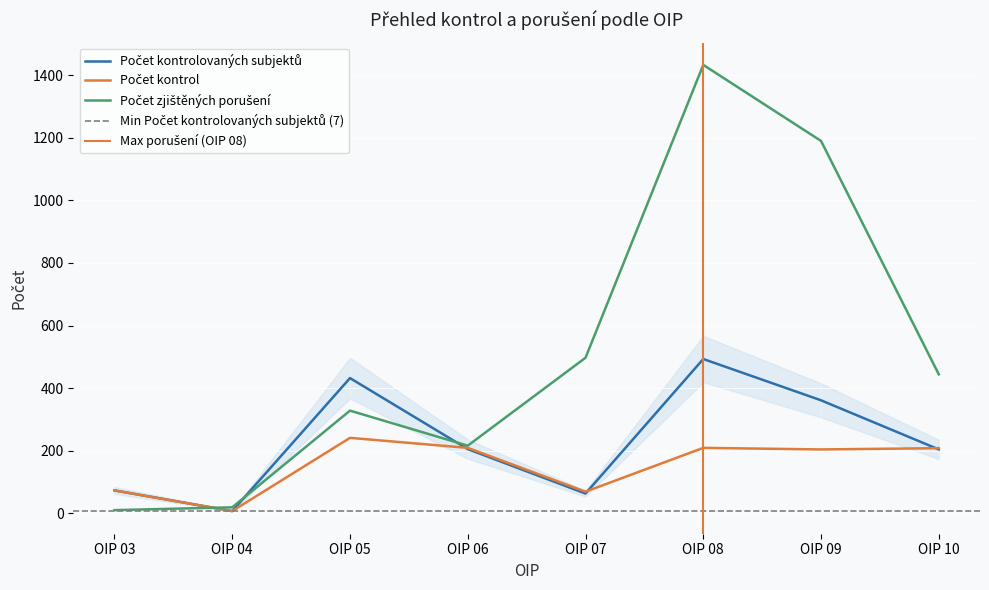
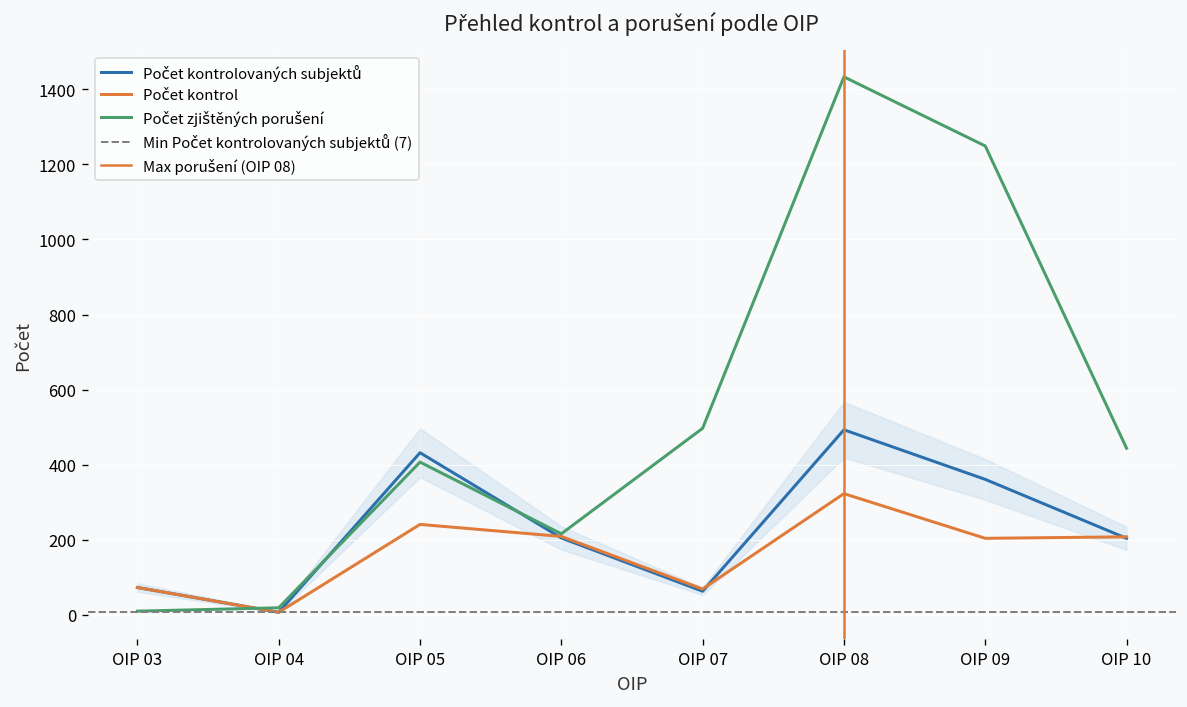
Počet zjištěných porušení, OIP 05: 330 -> 410
Počet kontrol, OIP 08: 210 -> 320
Počet zjištěných porušení, OIP 09: 1190 -> 1250
